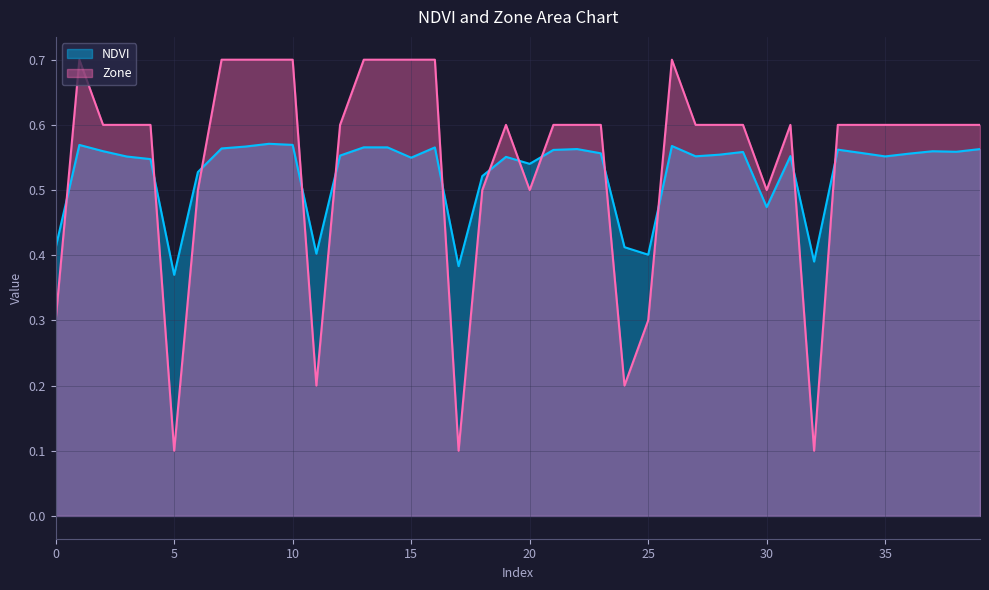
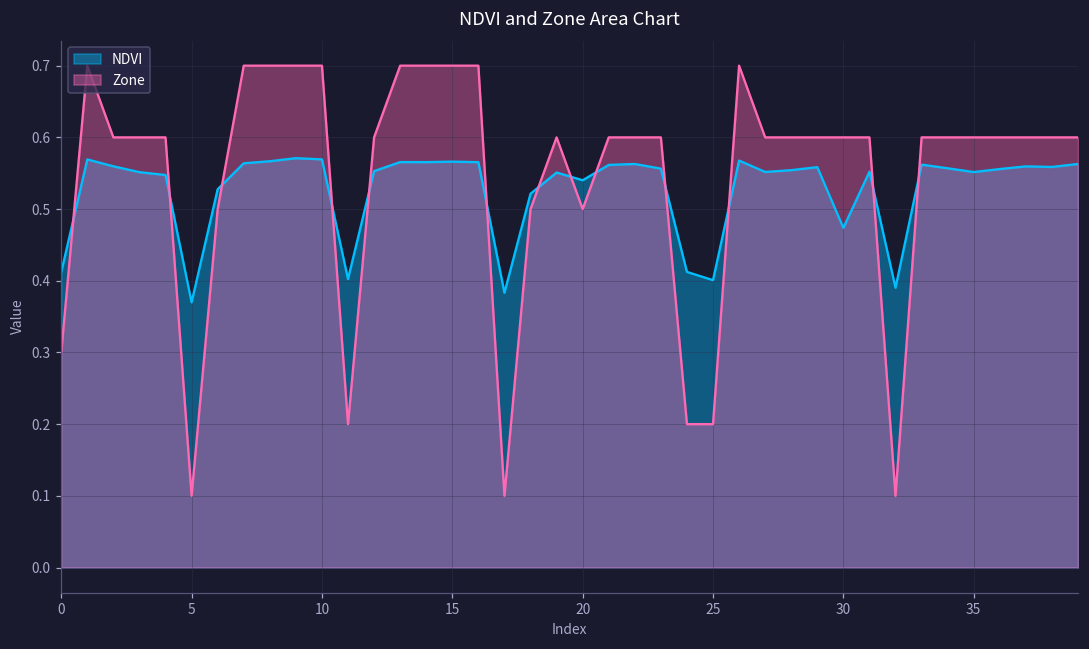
NDVI, 15: 0.55 -> 0.57
Zone, 25: 0.30 -> 0.20
Zone, 30: 0.50 -> 0.60
